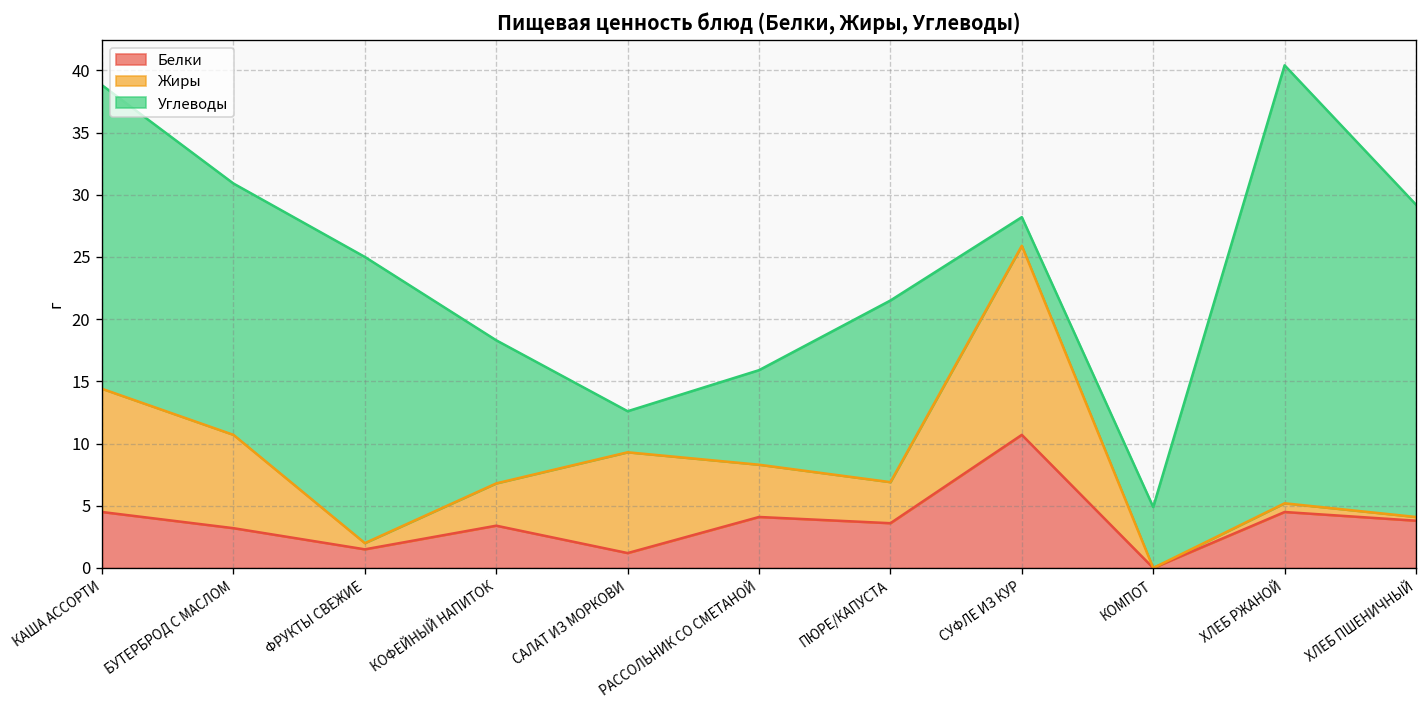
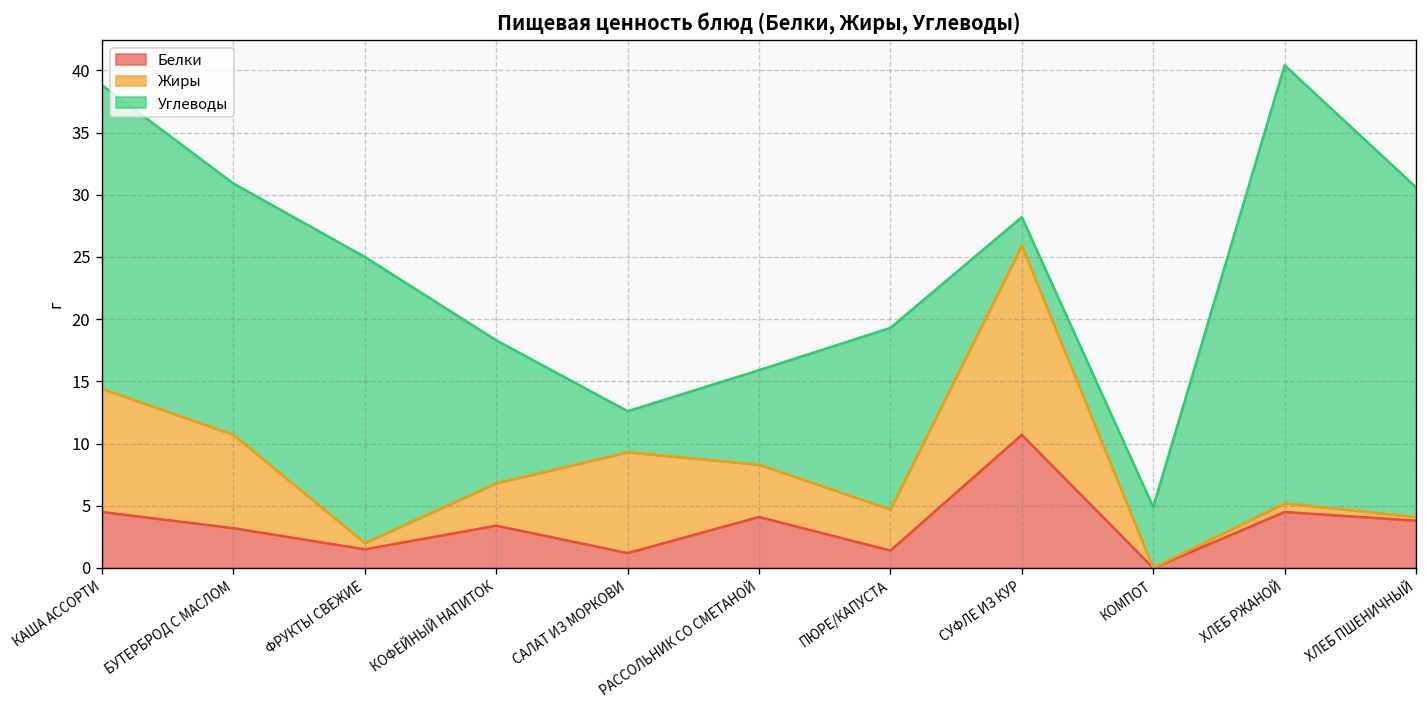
Белки, ПЮРЕ/КАПУСТА: 3.6 -> 1.4
Углеводы, ХЛЕБ ПШЕНИЧНЫЙ: 25.1 -> 26.5
